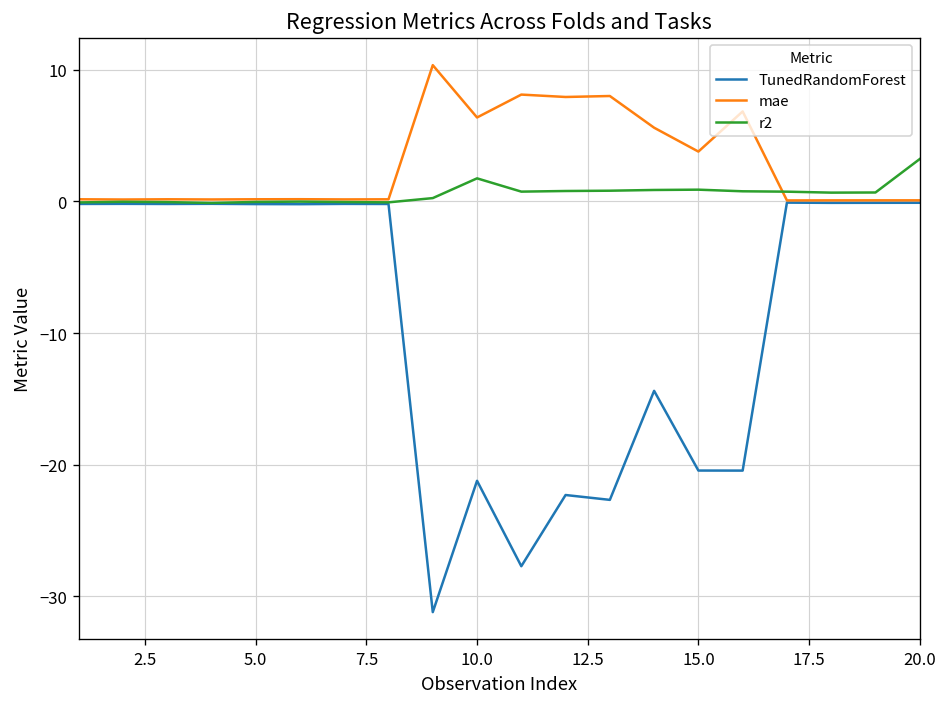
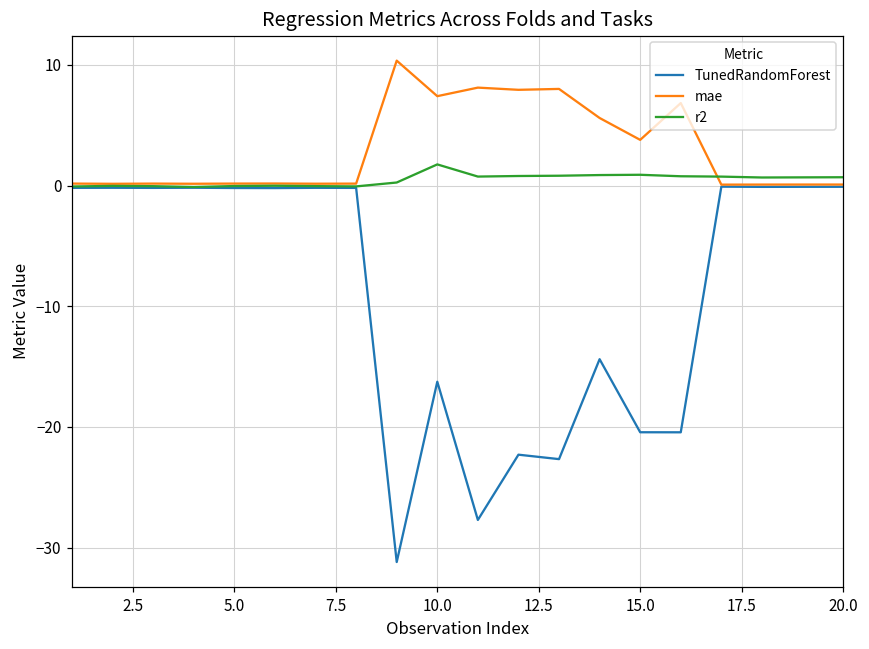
TunedRandomForest, 10.0: -21.2 -> -16.3
mae, 10.0: 6.4 -> 7.4
r2, 20.0: 3.2 -> 0.7
